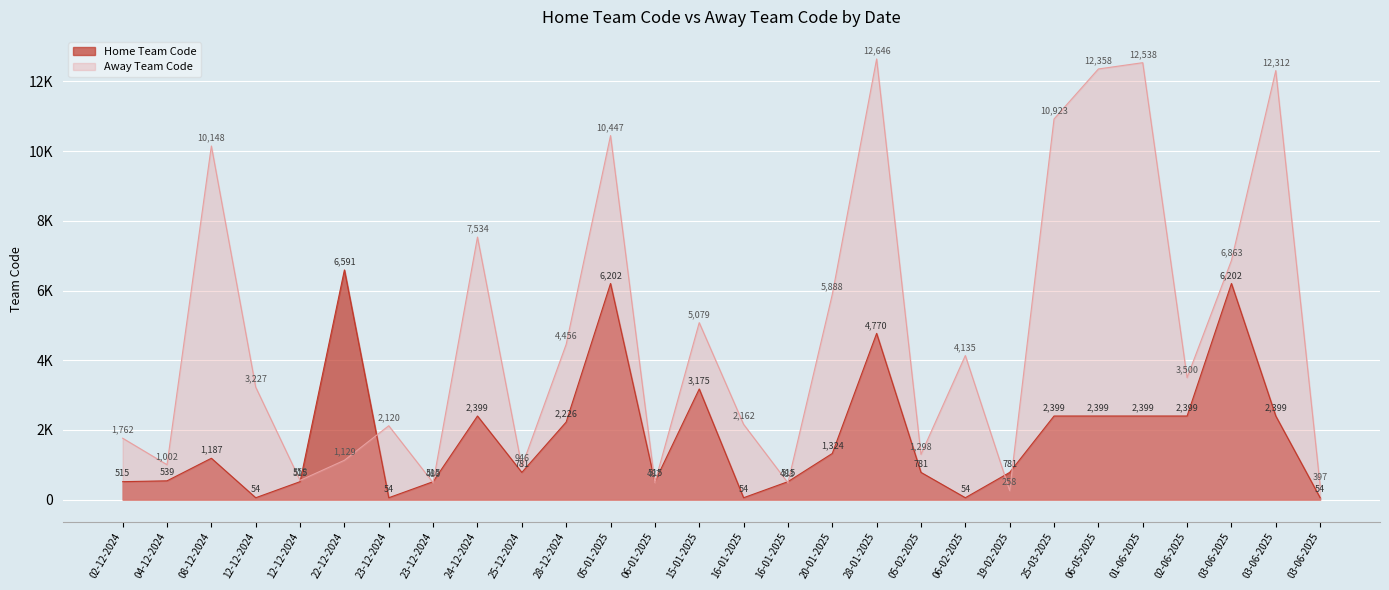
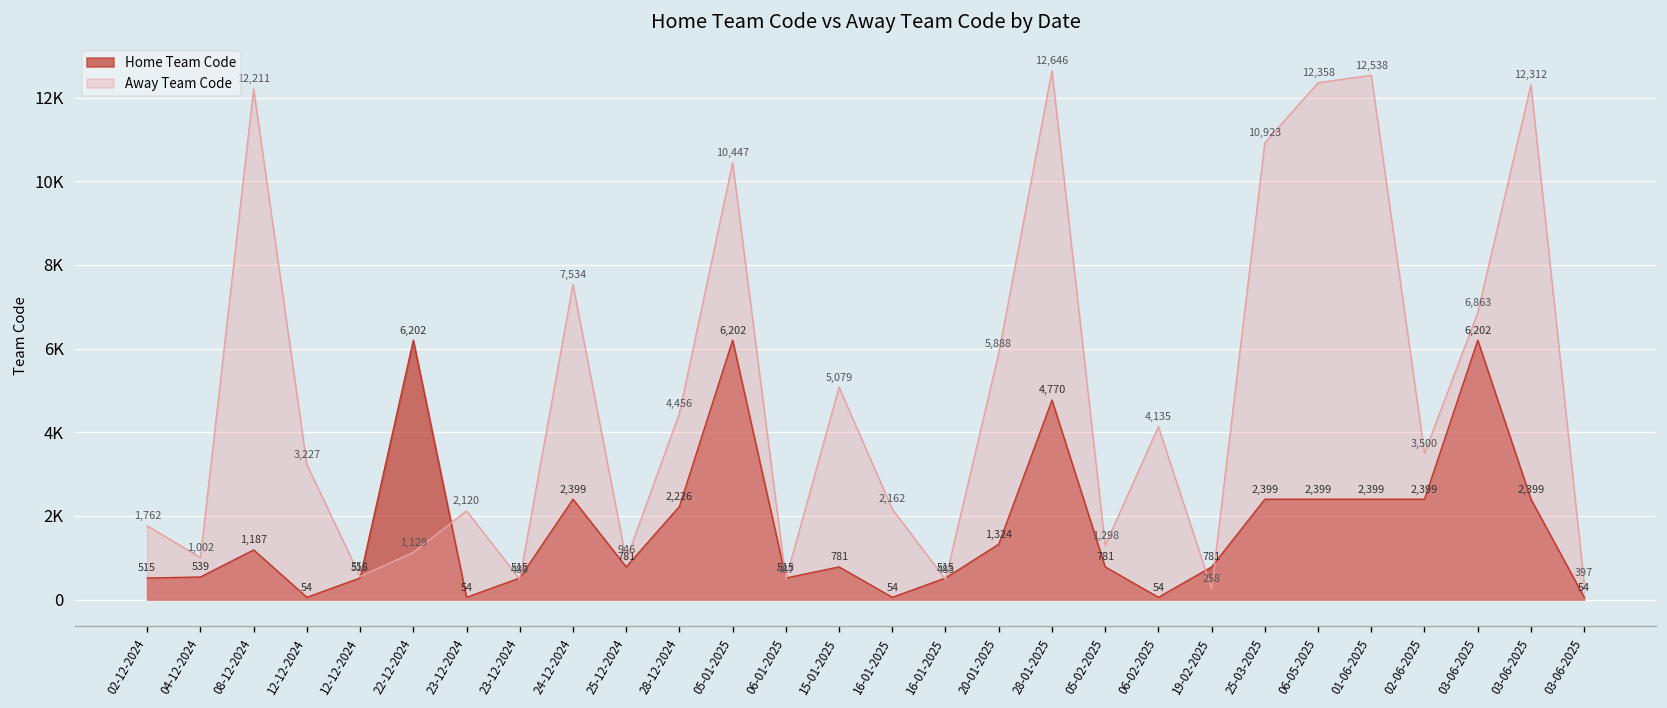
Away Team Code, 08-12-2024: 10100 -> 12200
Home Team Code, 22-12-2024: 6,591 -> 6,202
Home Team Code, 15-01-2025: 3,175 -> 781
